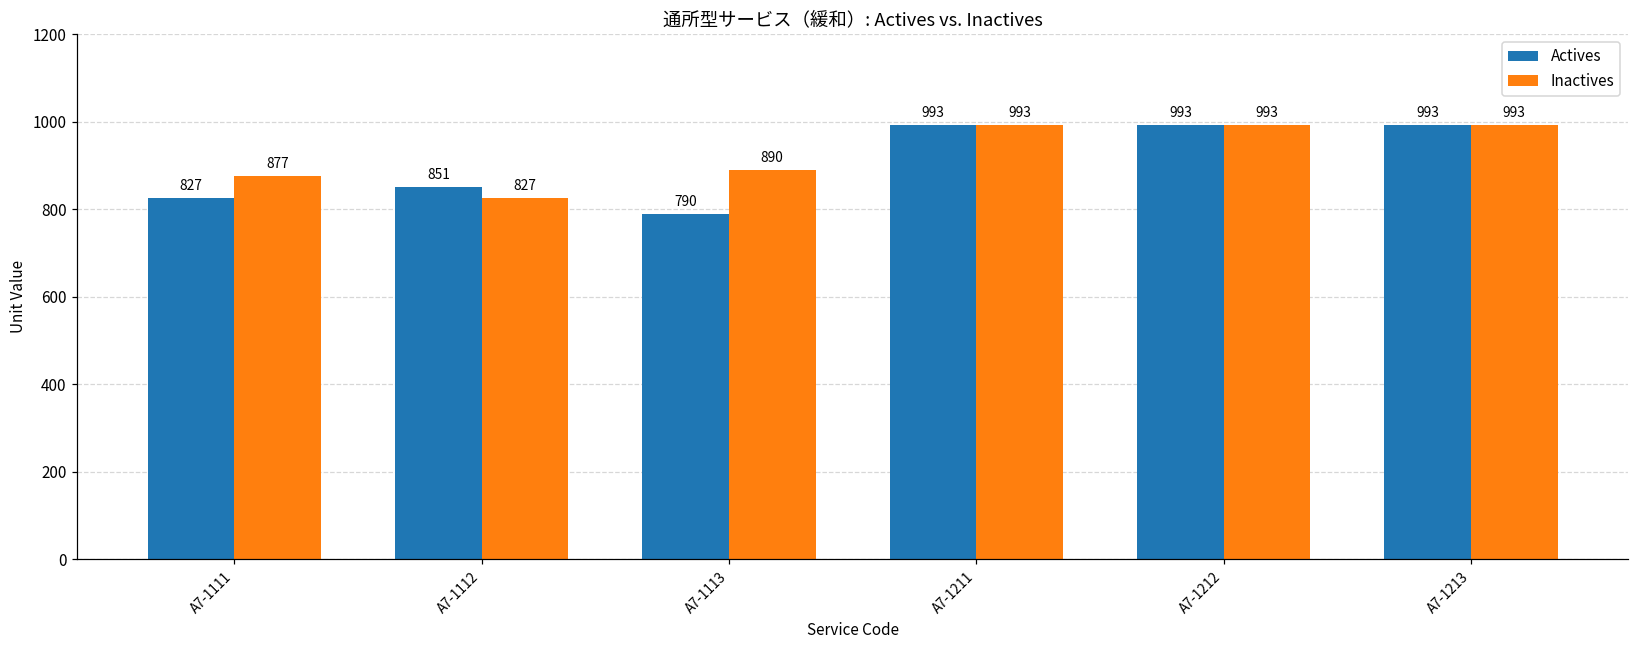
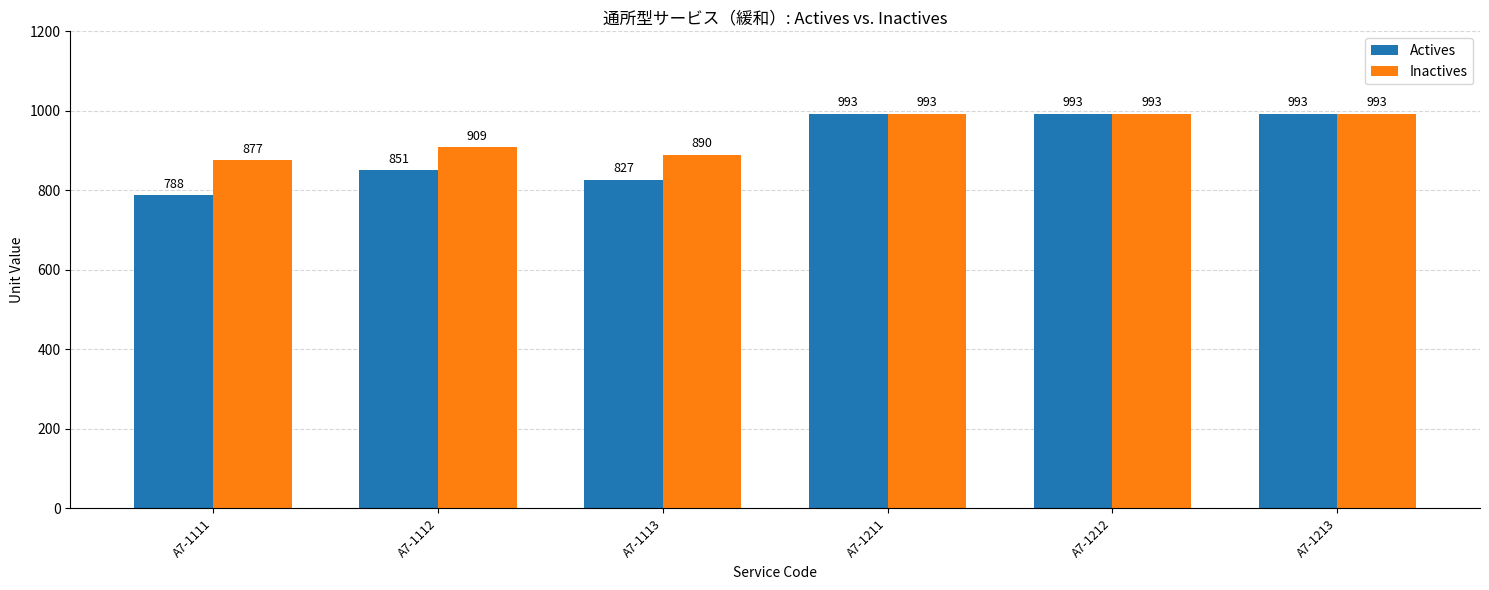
Actives, A7-1111: 827 -> 788
Inactives, A7-1112: 827 -> 909
Actives, A7-1113: 790 -> 827
